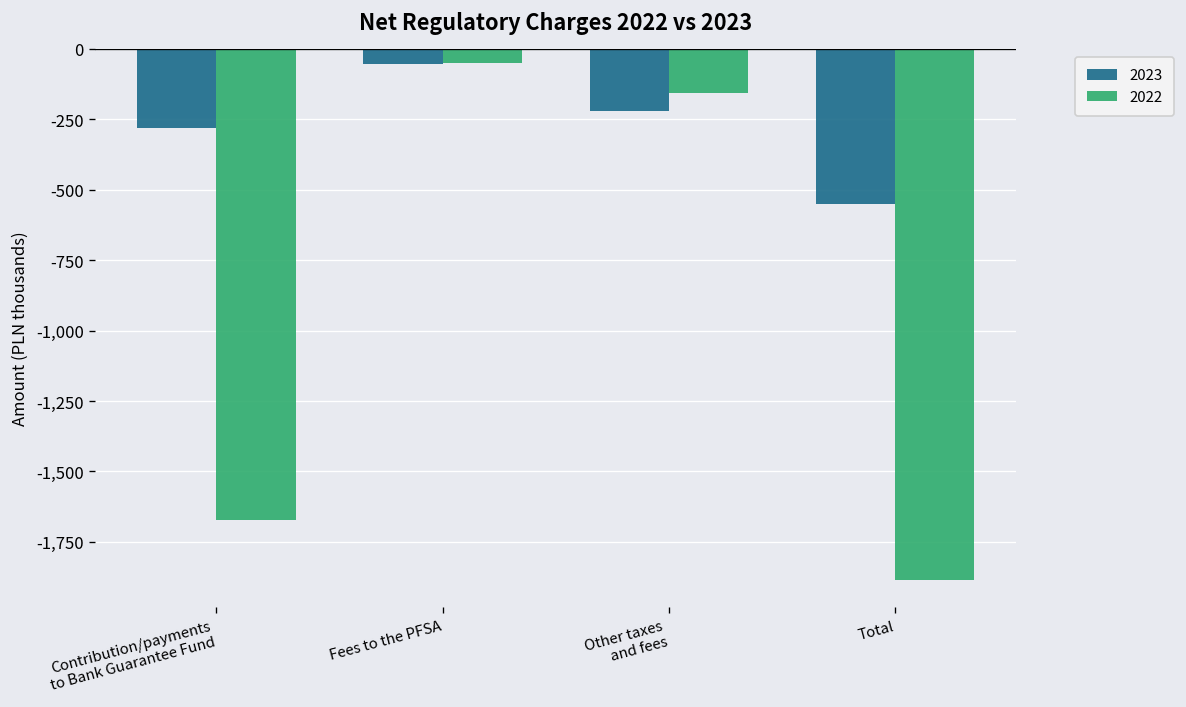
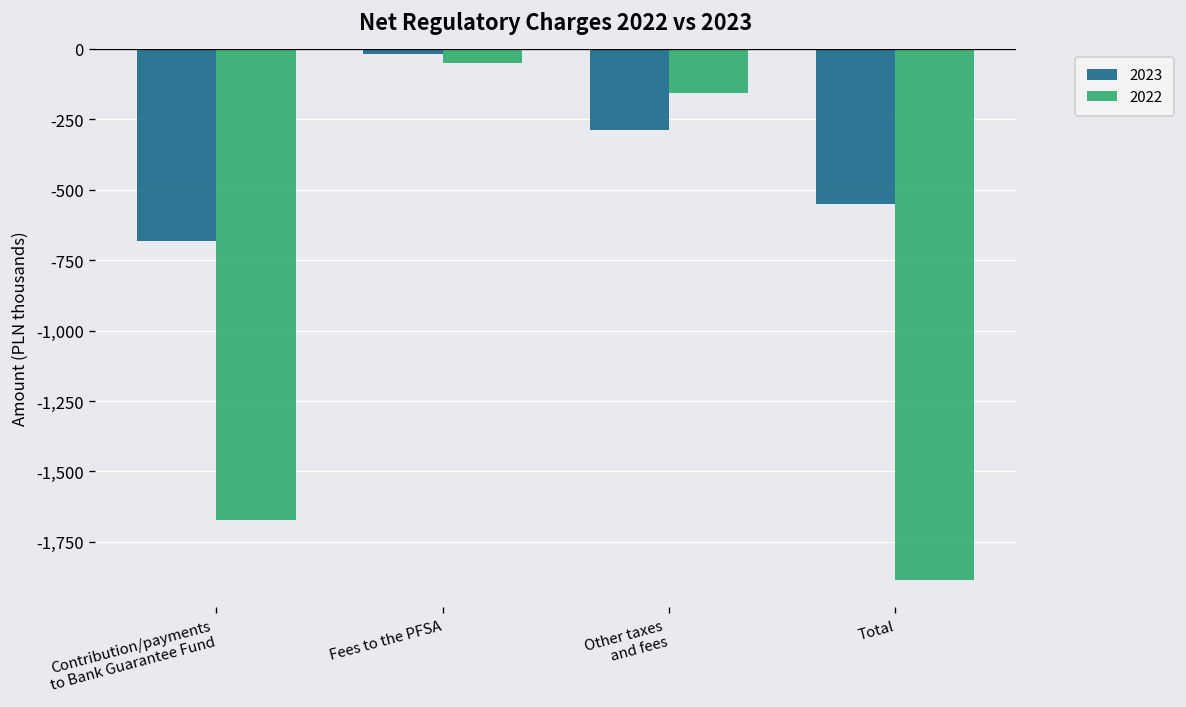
2023, Contribution/payments to Bank Guarantee Fund: -280 -> -680
2023, Fees to the PFSA: -60 -> -20
2023, Other taxes and fees: -220 -> -290
